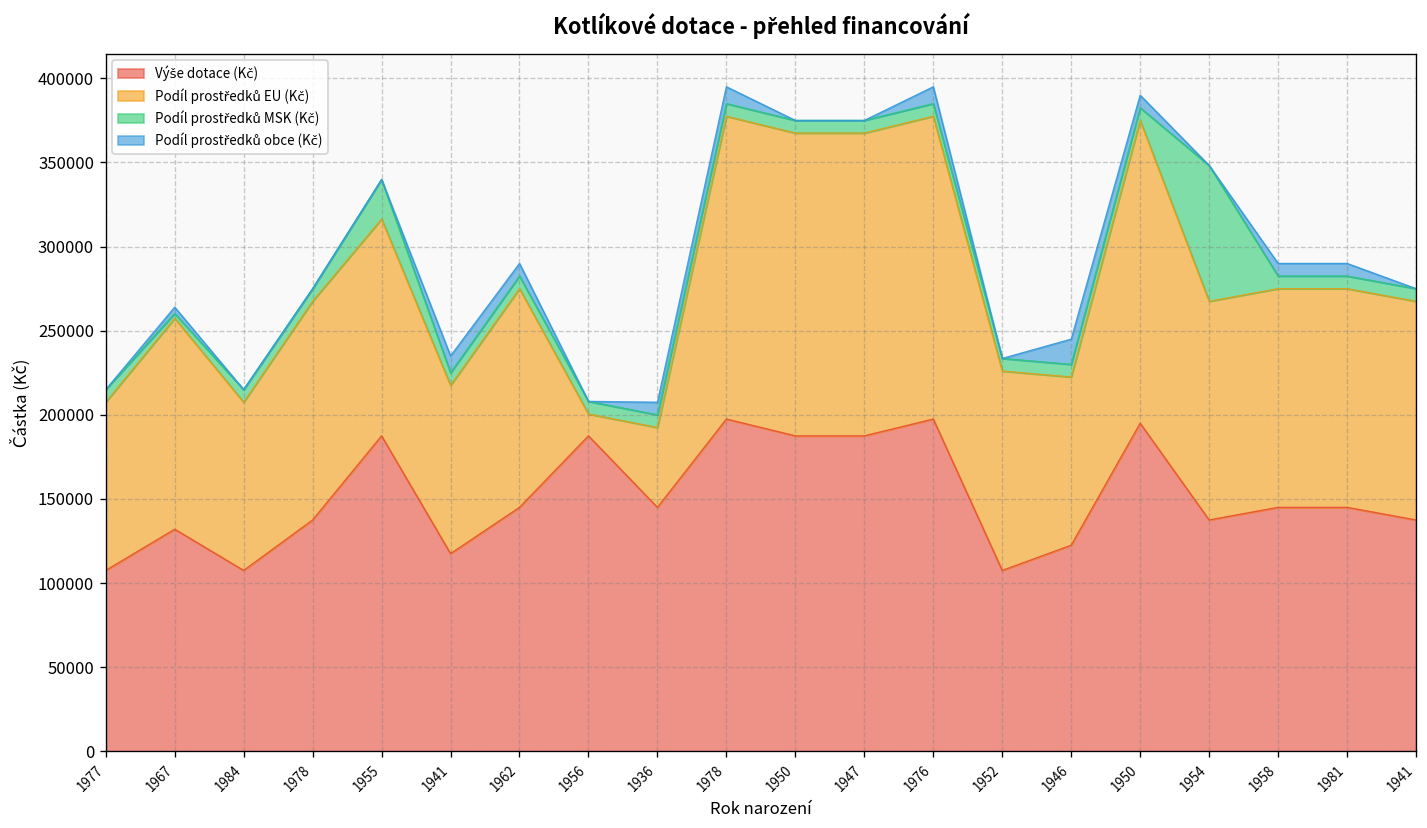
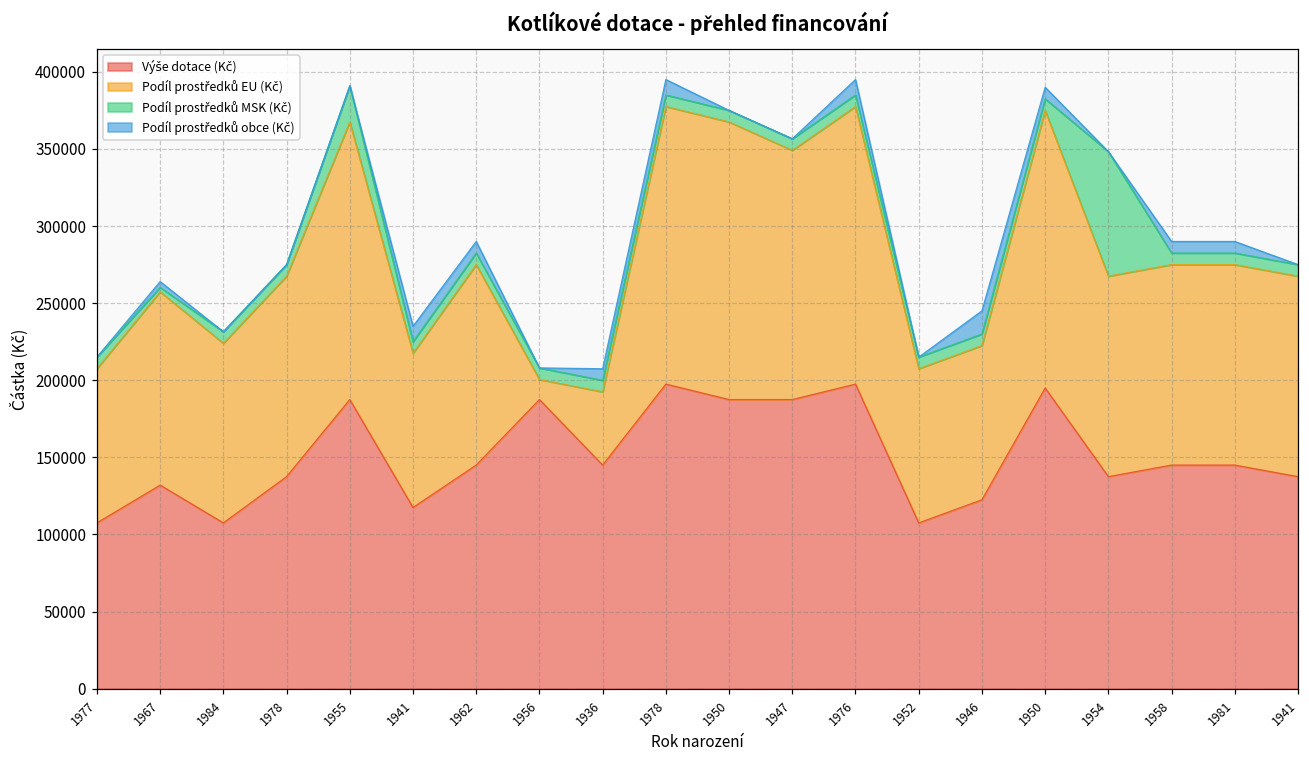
Podíl prostředků EU (Kč), 1984: 100000 -> 116000
Podíl prostředků EU (Kč), 1955: 129000 -> 180000
Podíl prostředků EU (Kč), 1947: 180000 -> 162000
Podíl prostředků EU (Kč), 1952: 119000 -> 100000
